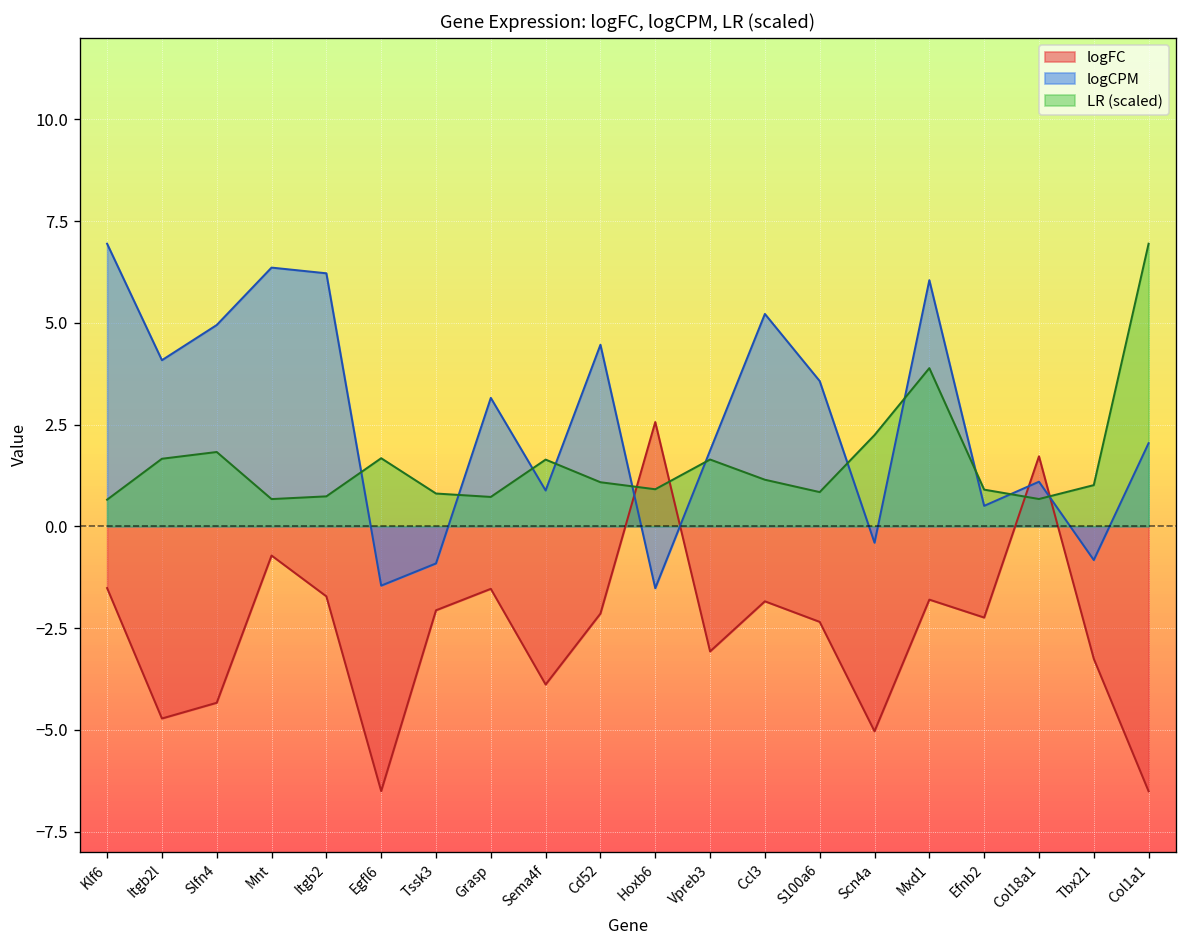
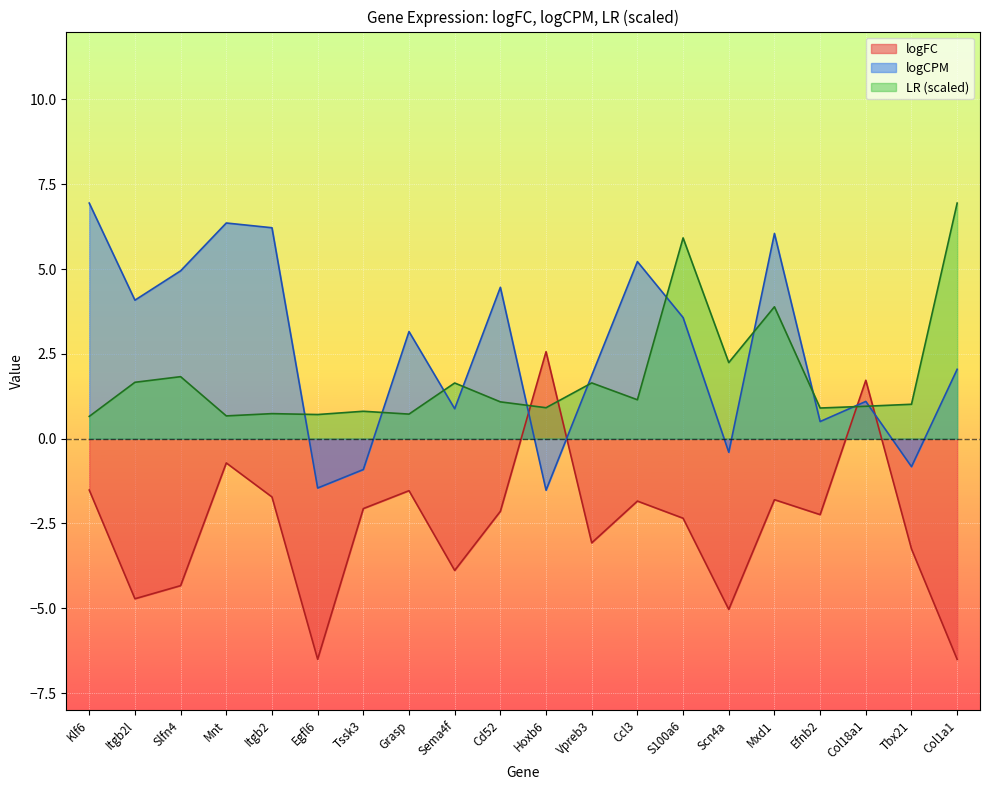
LR (scaled), Egfl6: 1.7 -> 0.7
LR (scaled), S100a6: 0.8 -> 5.9
LR (scaled), Col18a1: 0.7 -> 1.0
